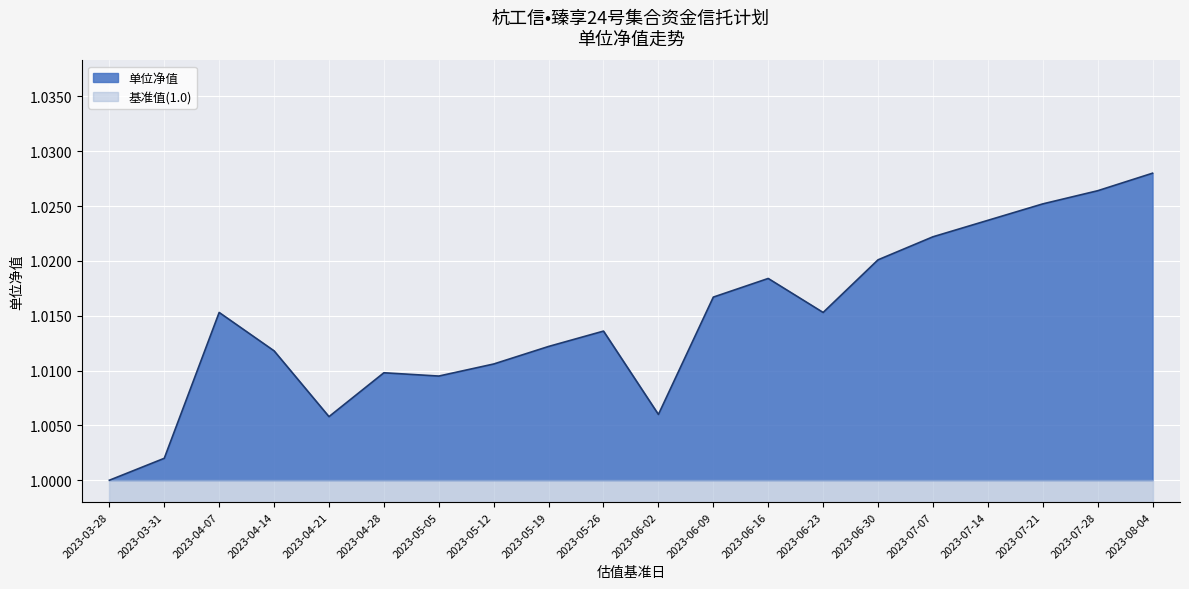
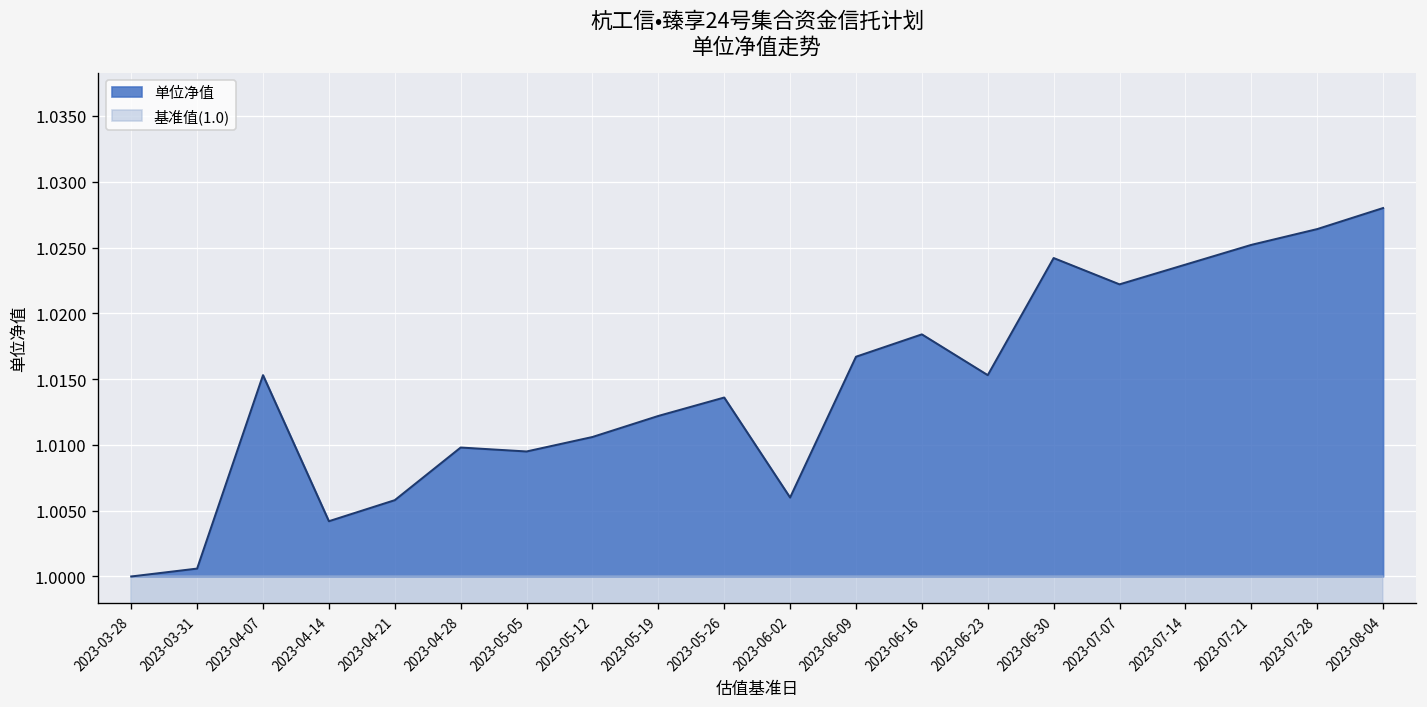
单位净值, 2023-03-31: 1.0020 -> 1.0006
单位净值, 2023-04-14: 1.0118 -> 1.0042
单位净值, 2023-06-30: 1.0201 -> 1.0242
